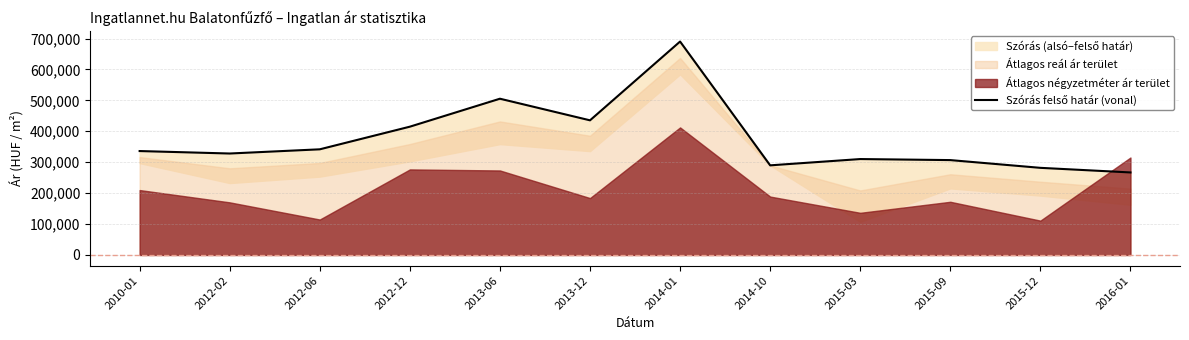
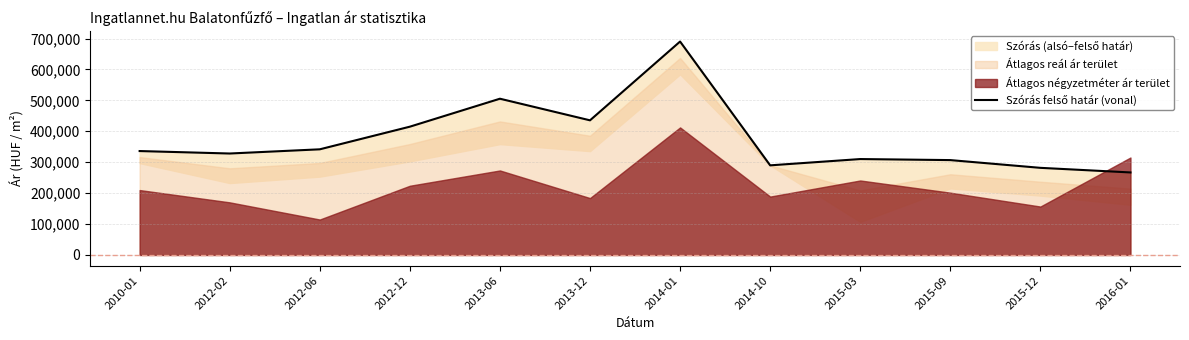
Átlagos négyzetméter ár terület, 2012-12: 280,000 -> 220,000
Átlagos négyzetméter ár terület, 2015-03: 140,000 -> 240,000
Átlagos négyzetméter ár terület, 2015-09: 170,000 -> 200,000
Átlagos négyzetméter ár terület, 2015-12: 110,000 -> 160,000
